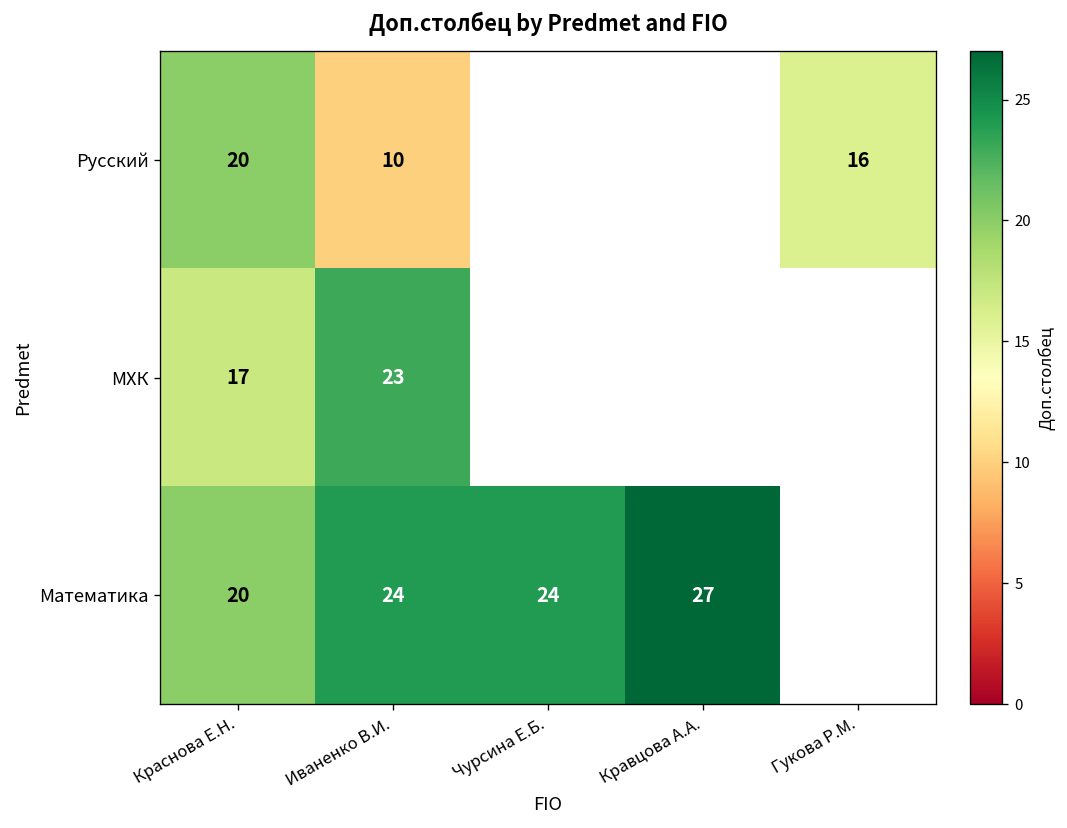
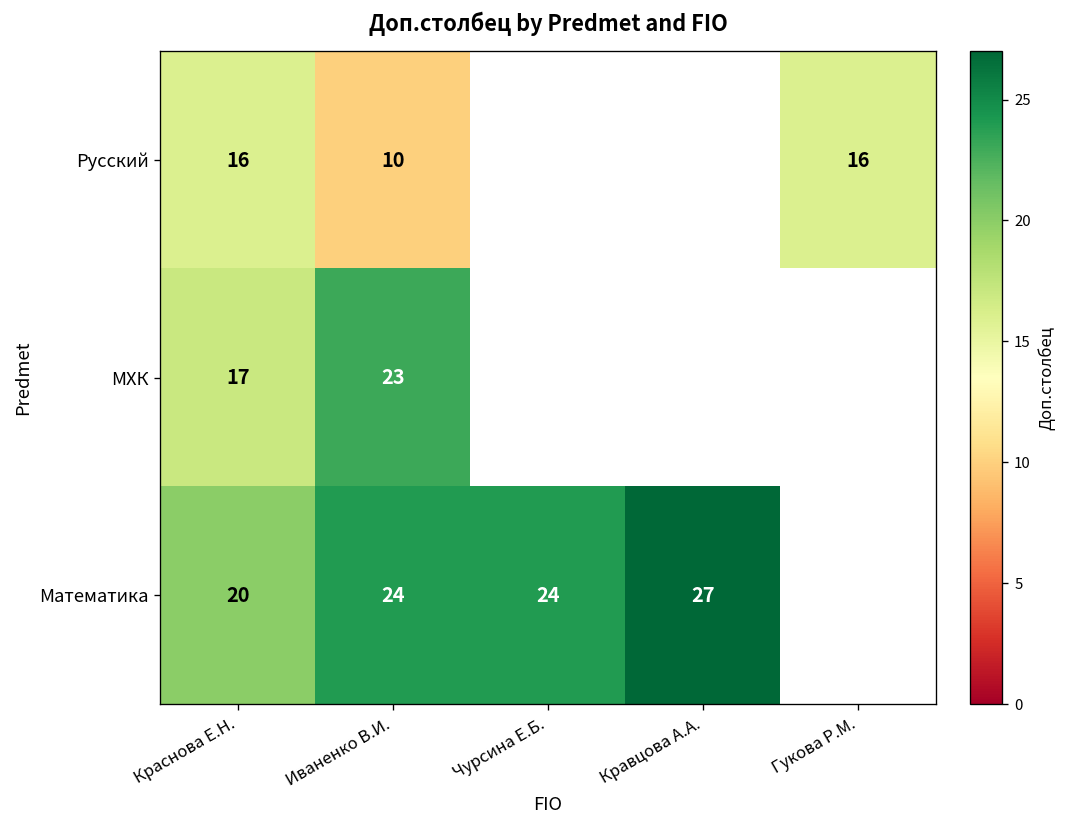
Русский, Краснова Е.Н.: 20 -> 16
